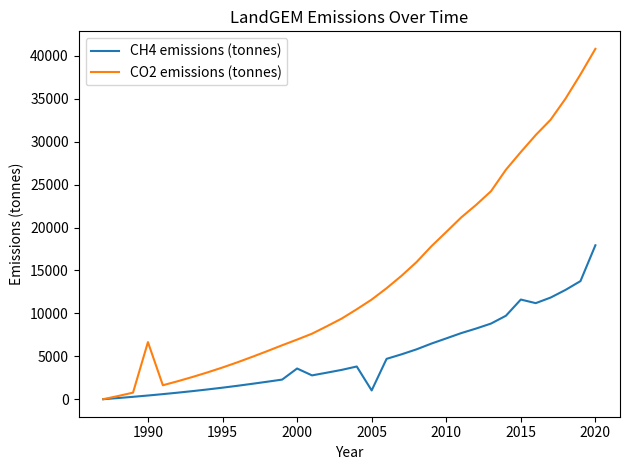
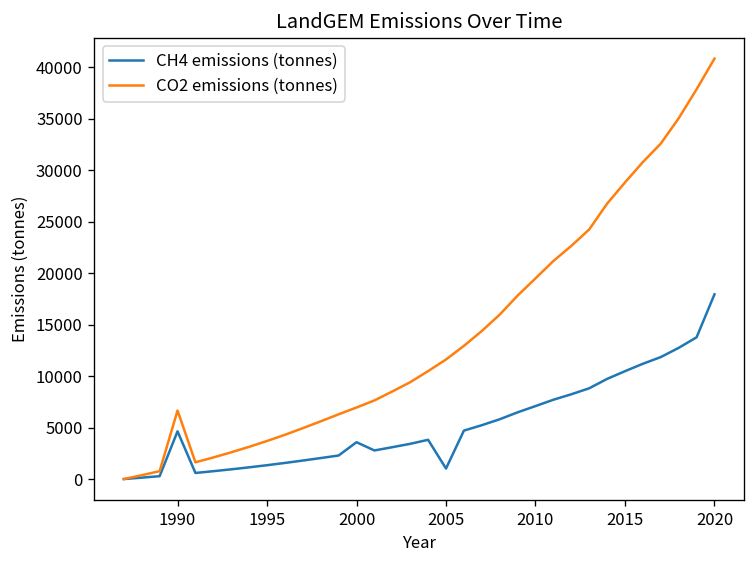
CH4 emissions (tonnes), 1990: 0 -> 5000
CH4 emissions (tonnes), 2015: 12000 -> 10000
